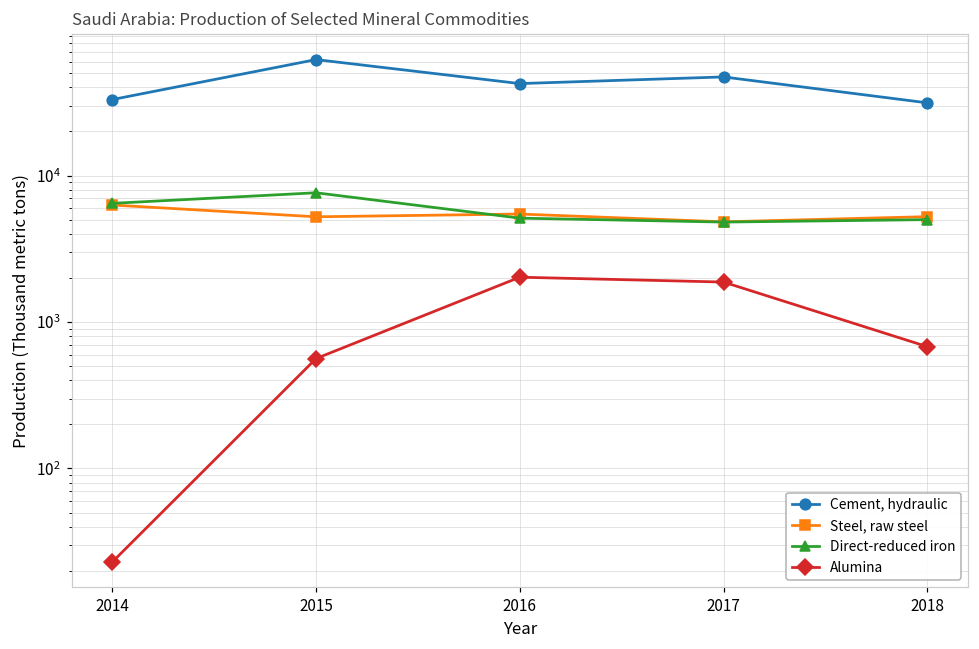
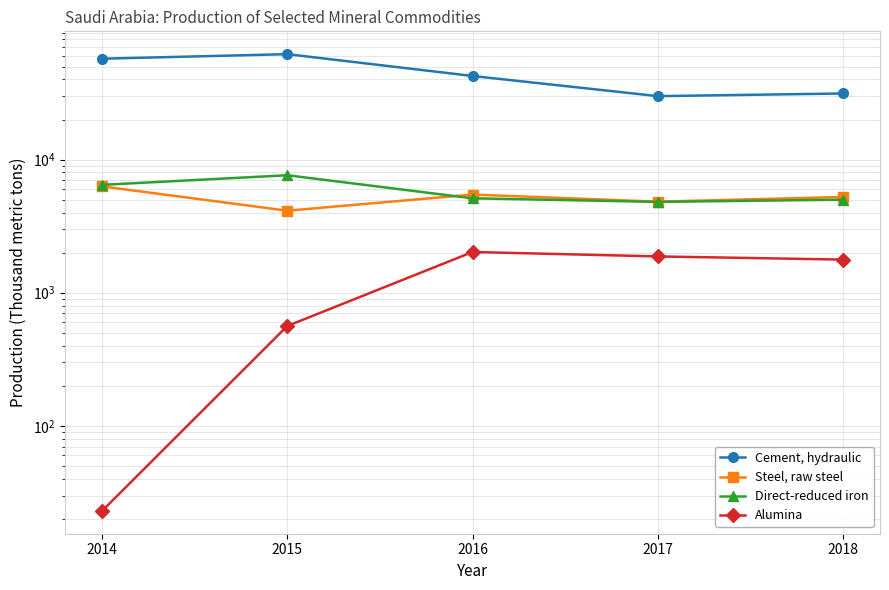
Cement, hydraulic, 2014: 33000 -> 57000
Steel, raw steel, 2015: 5200 -> 4100
Cement, hydraulic, 2017: 47000 -> 30000
Alumina, 2018: 700 -> 1800
